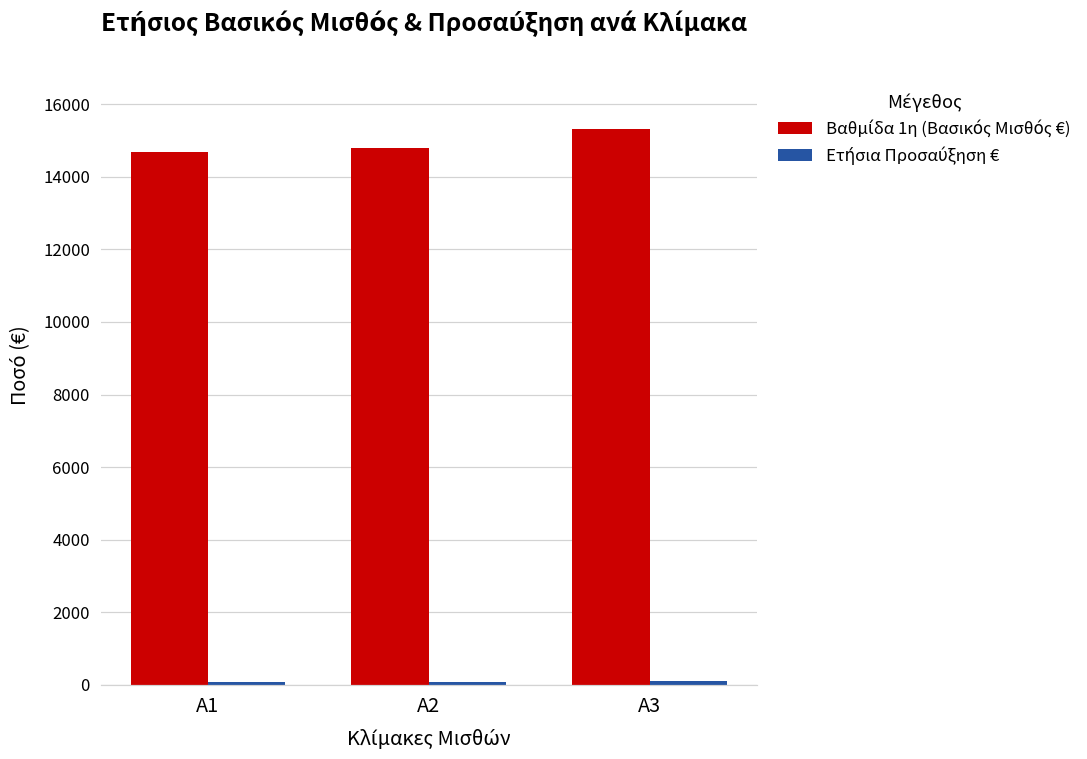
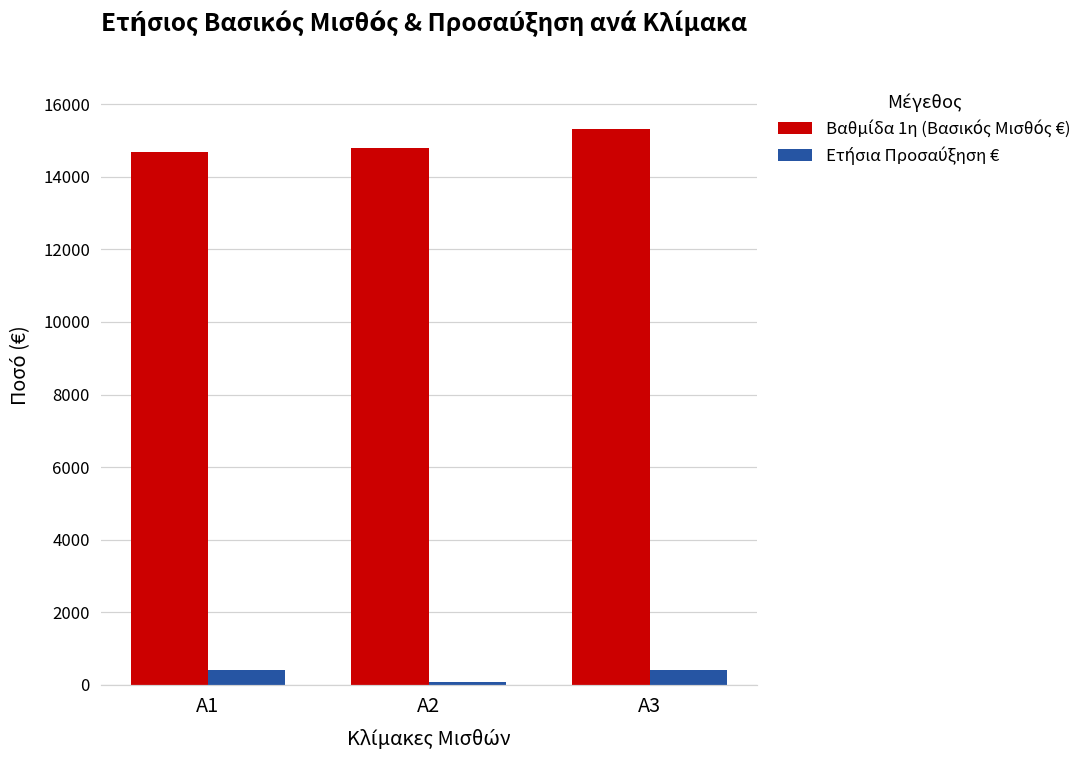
Ετήσια Προσαύξηση €, A1: 100 -> 400
Ετήσια Προσαύξηση €, A3: 100 -> 400
